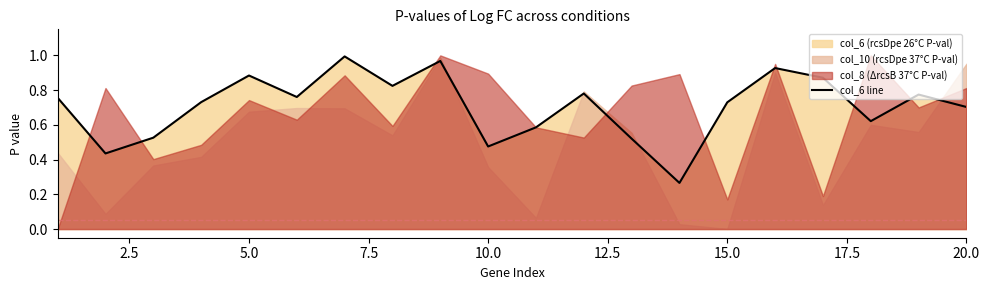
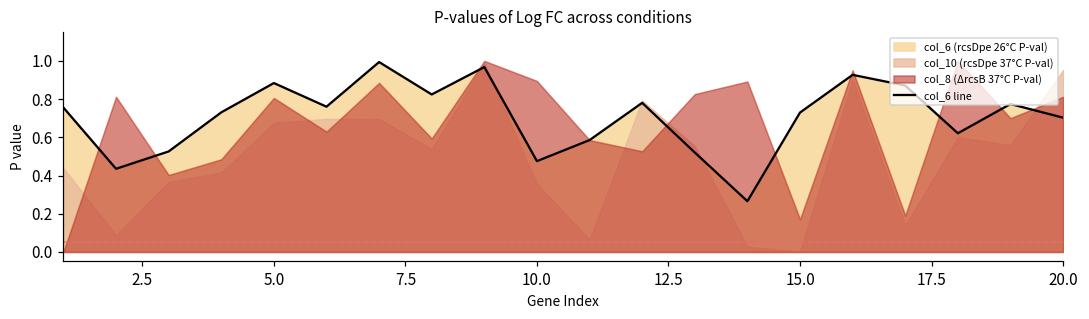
col_8 (ΔrcsB 37°C P-val), 5.0: 0.74 -> 0.81
